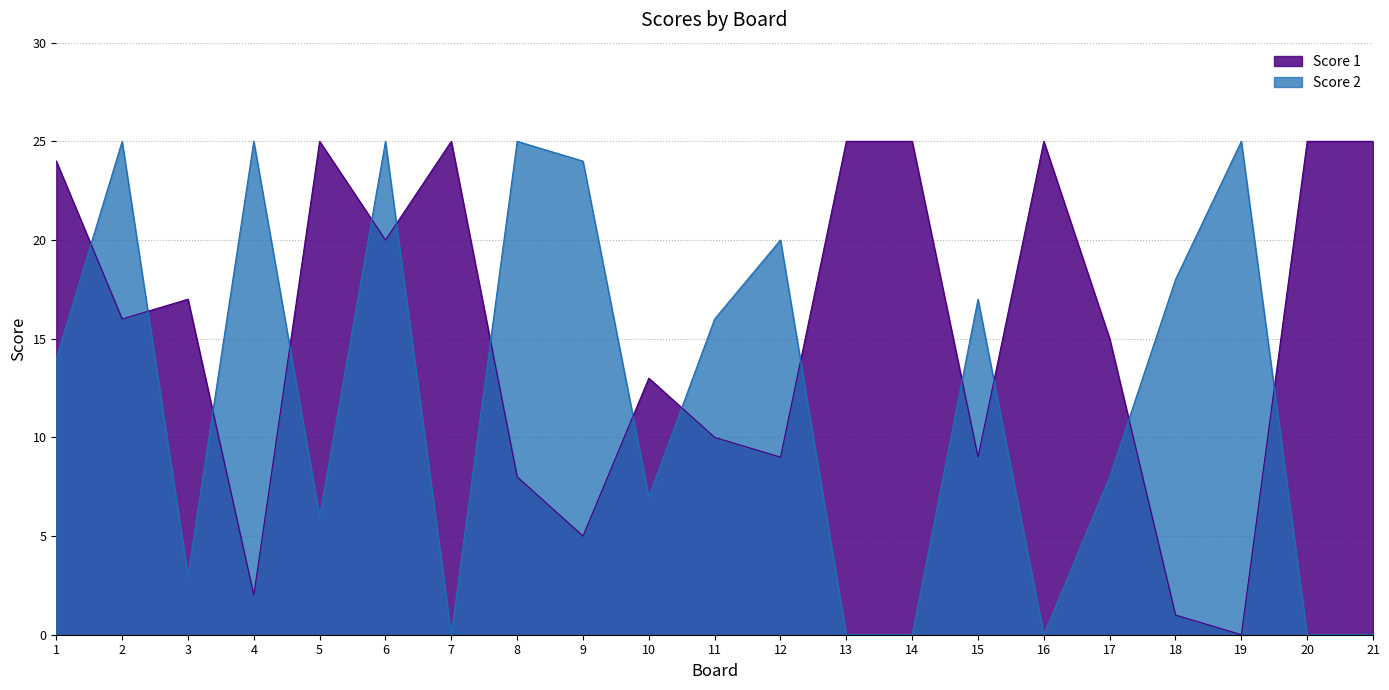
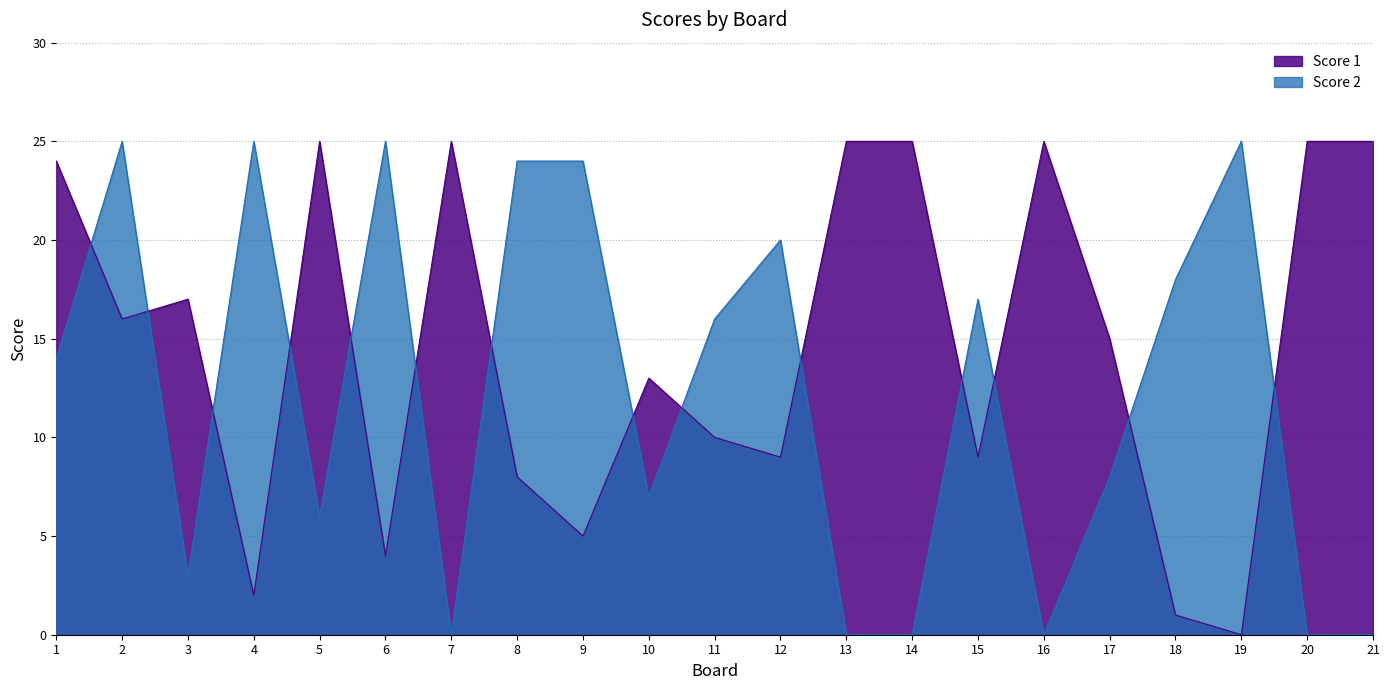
Score 1, 6: 20 -> 4
Score 2, 8: 25 -> 24
